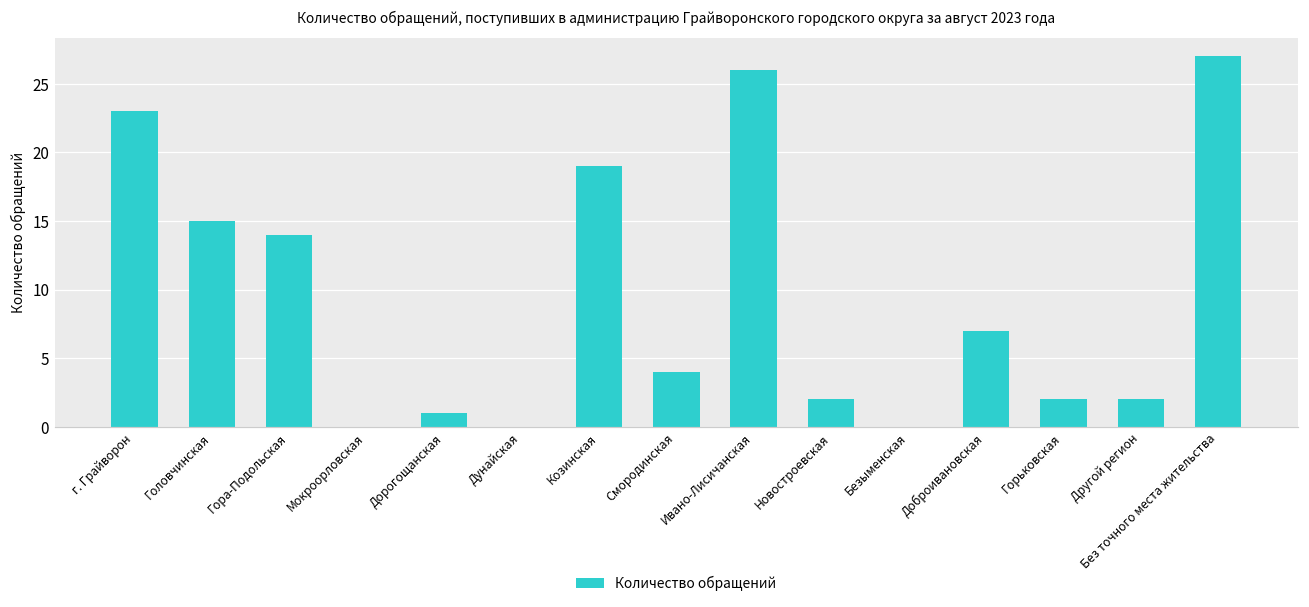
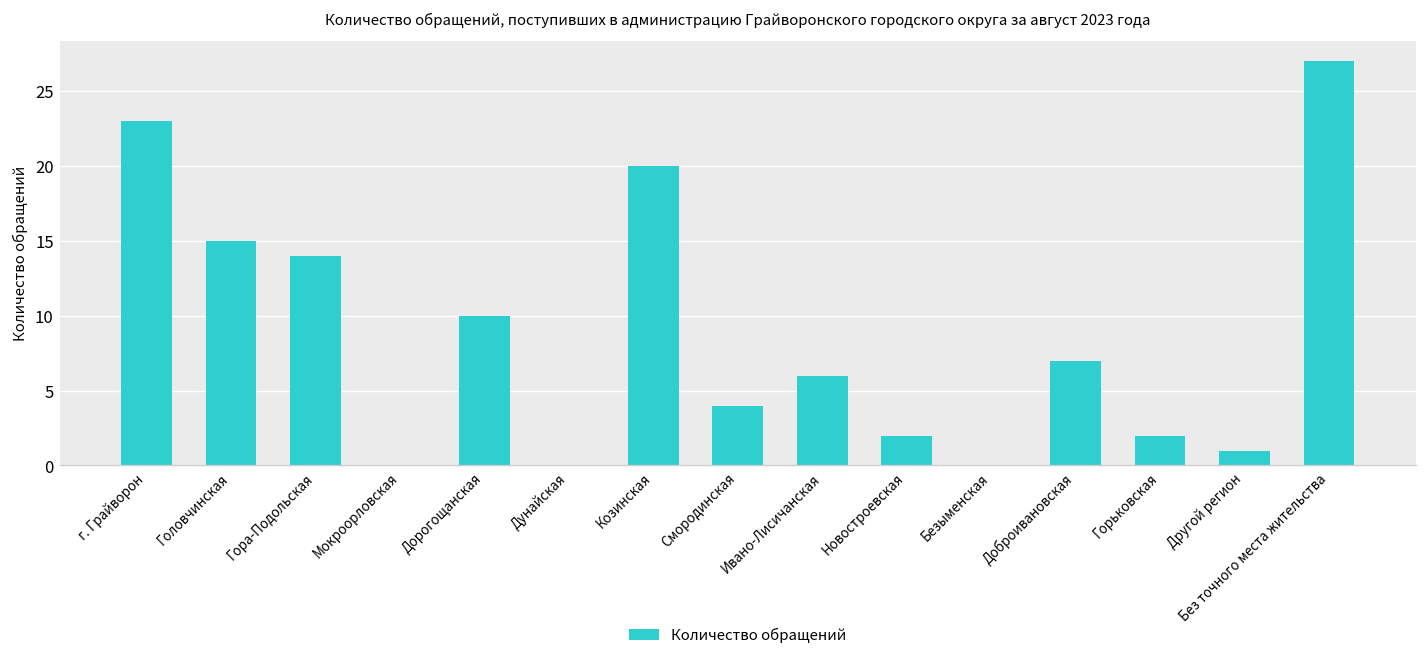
Дорогощанская: 1 -> 10
Козинская: 19 -> 20
Ивано-Лисичанская: 26 -> 6
Другой регион: 2 -> 1
